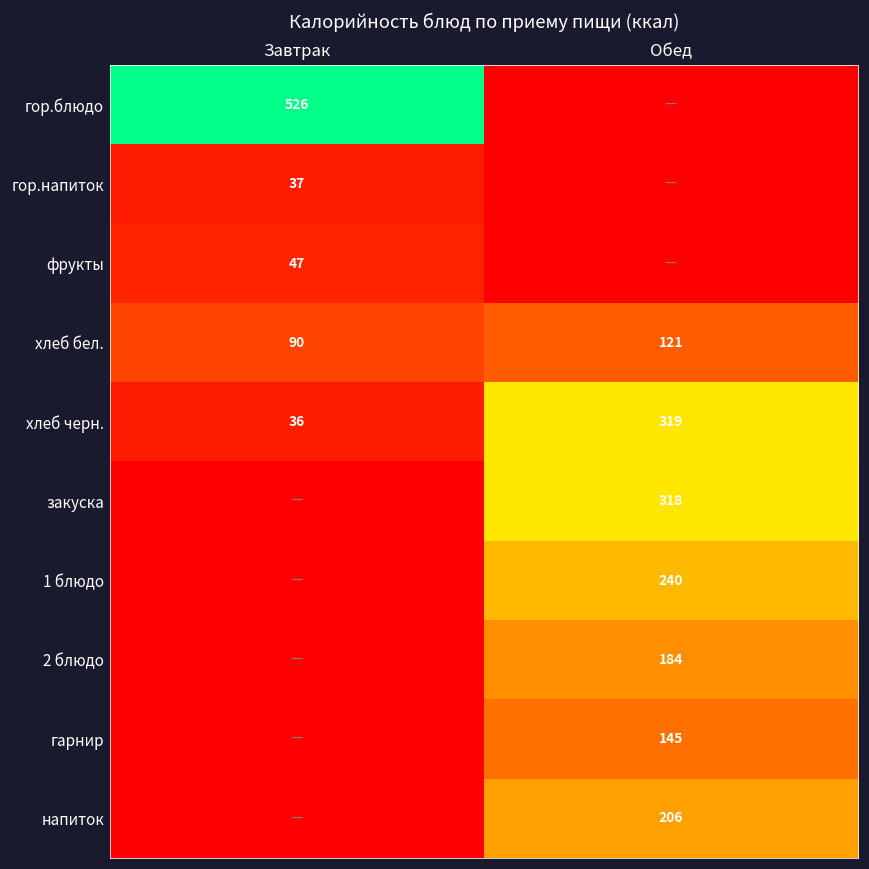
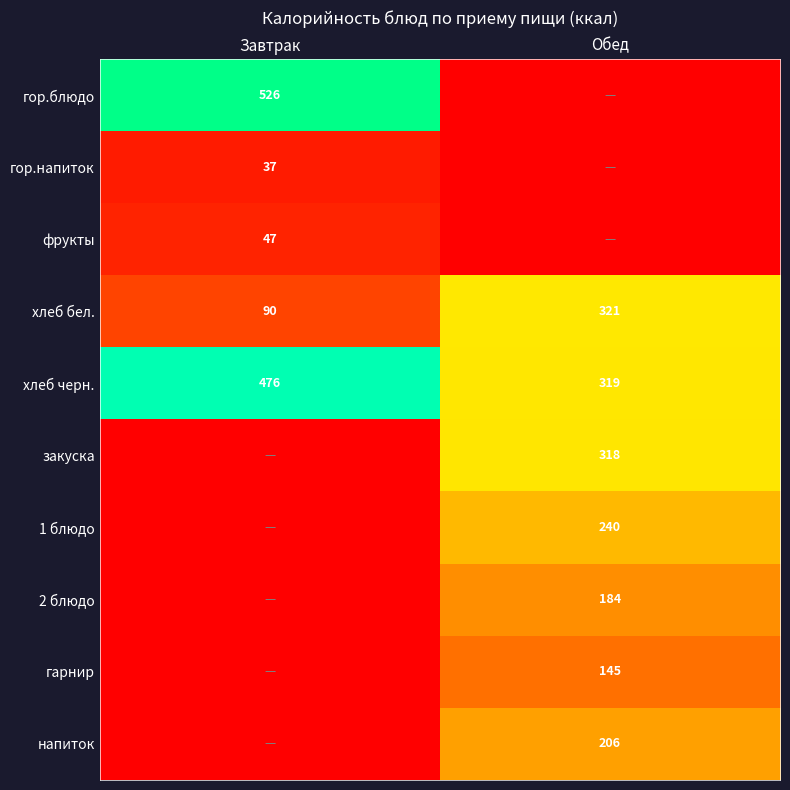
хлеб бел., Обед: 121 -> 321
хлеб черн., Завтрак: 36 -> 476
